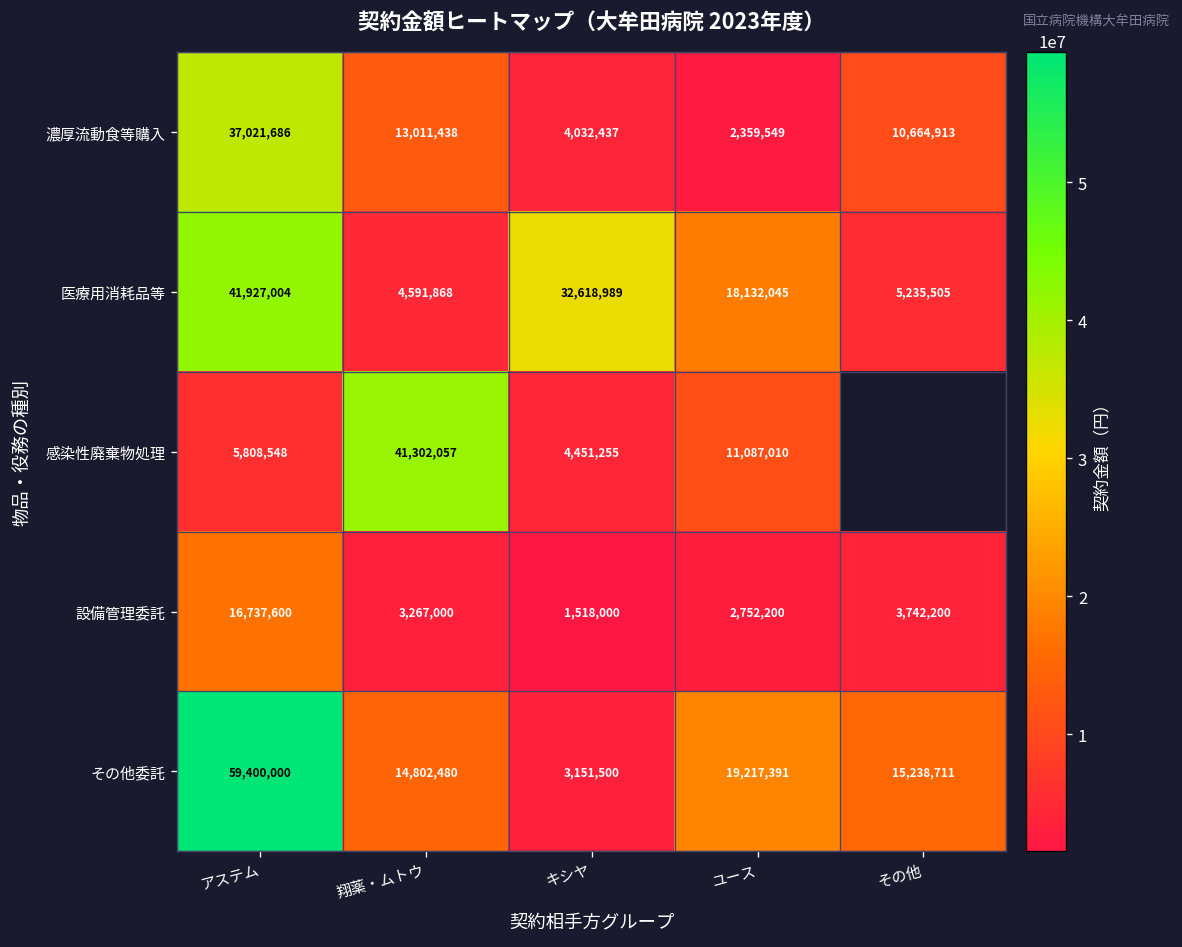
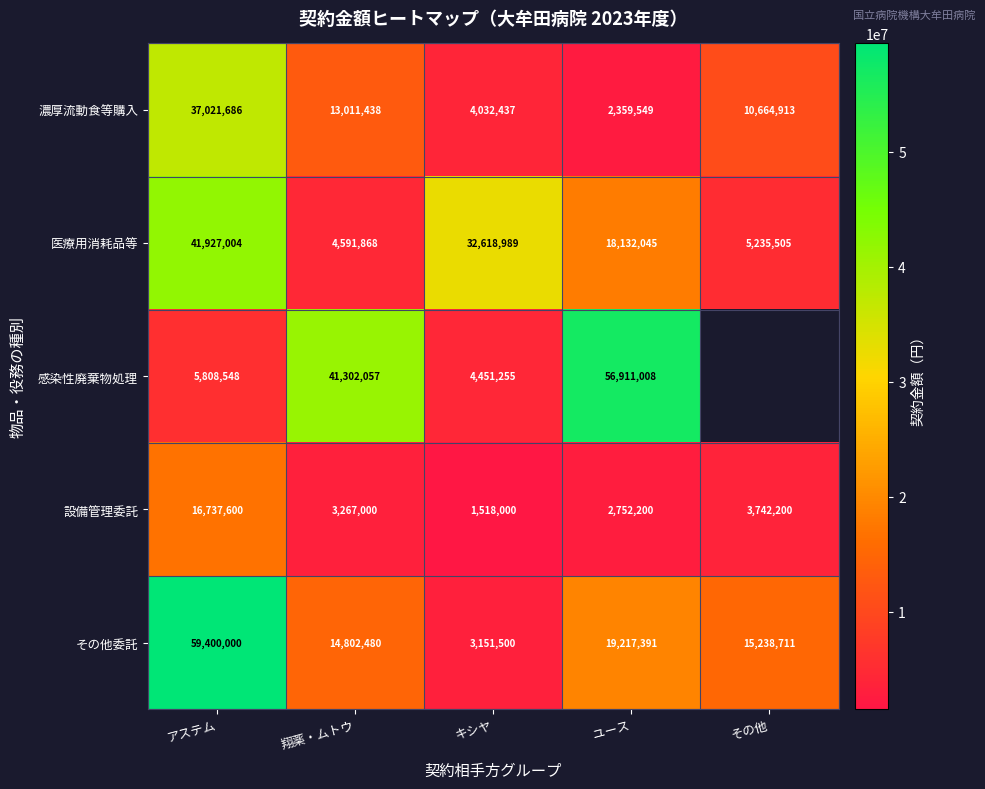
感染性廃棄物処理, ユース: 11,087,010 -> 56,911,008
